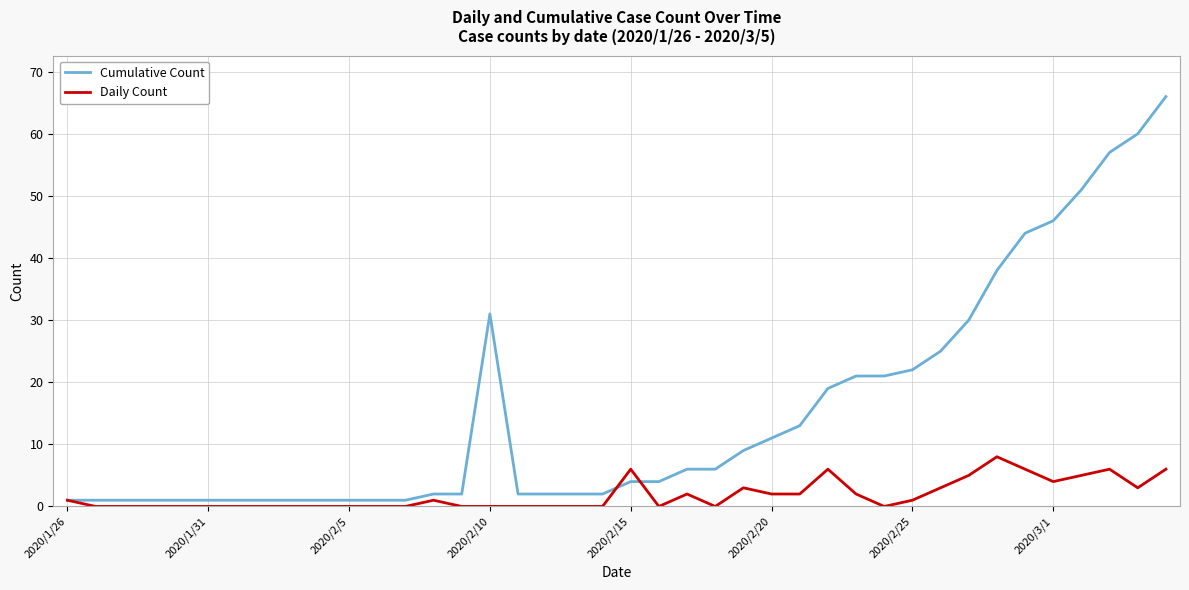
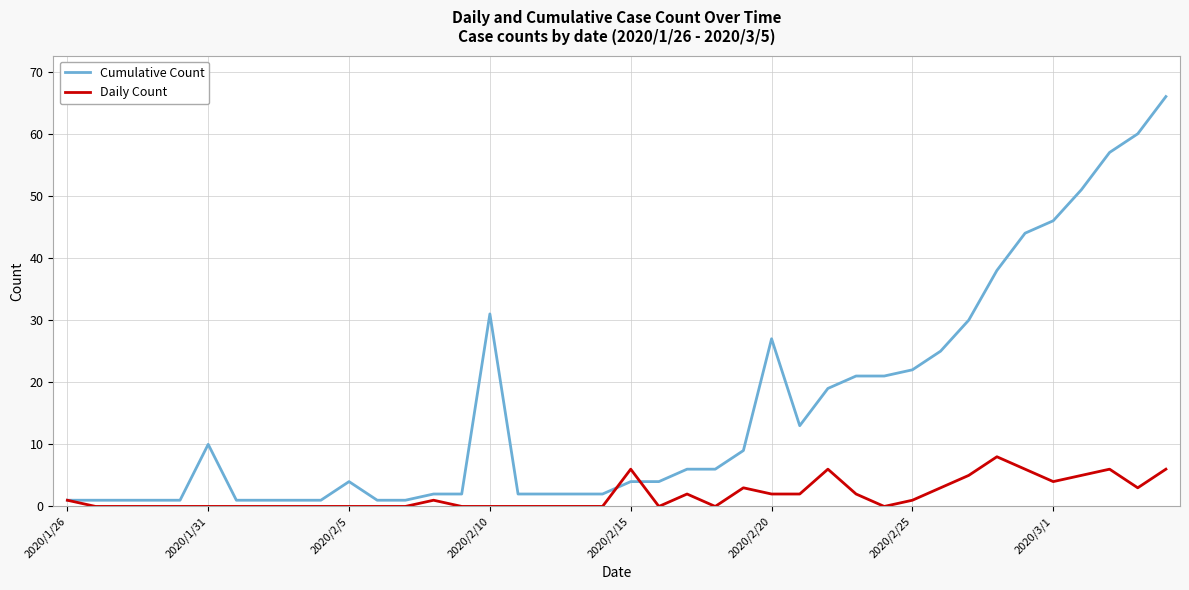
Cumulative Count, 2020/1/31: 1 -> 10
Cumulative Count, 2020/2/5: 1 -> 4
Cumulative Count, 2020/2/20: 11 -> 27
